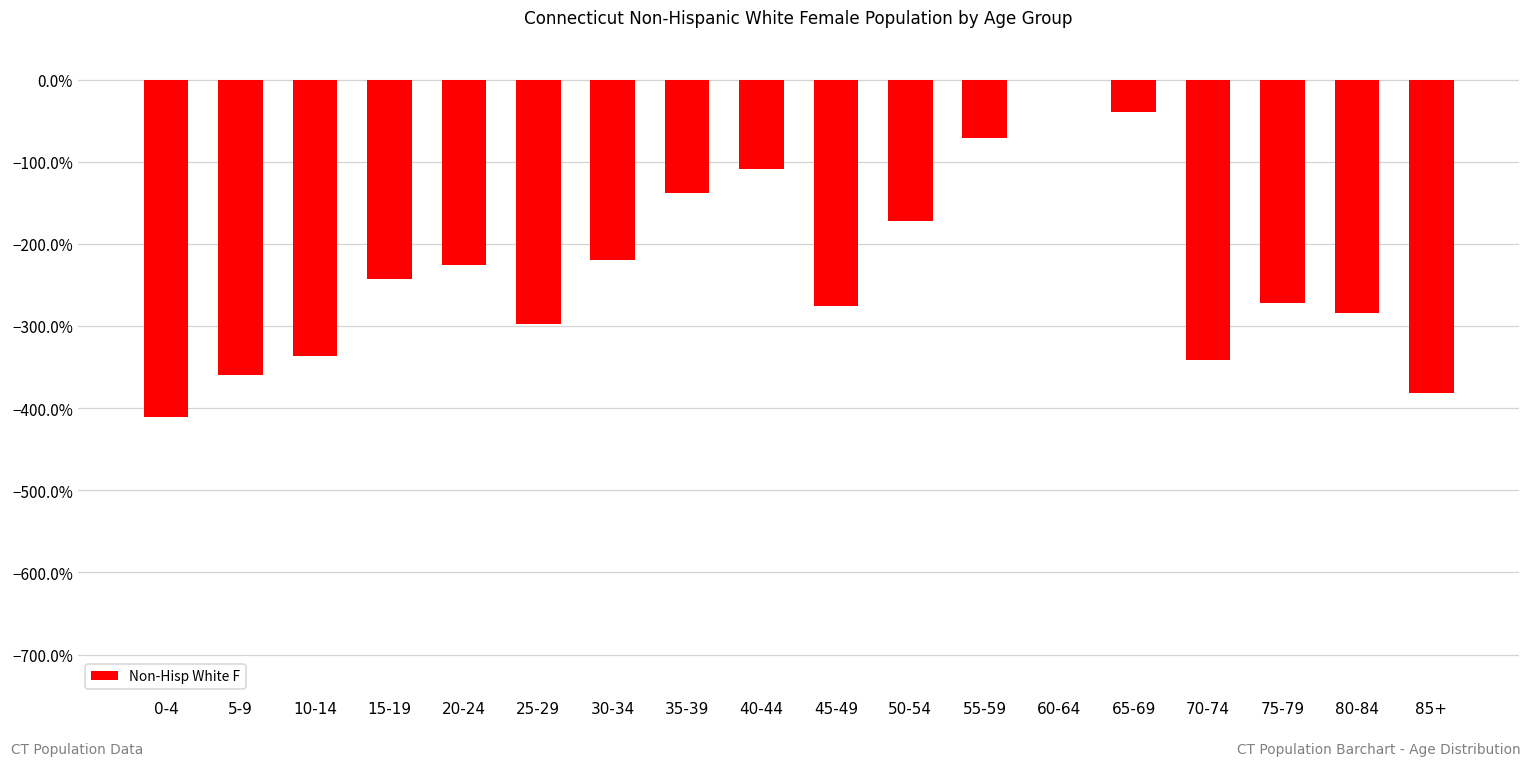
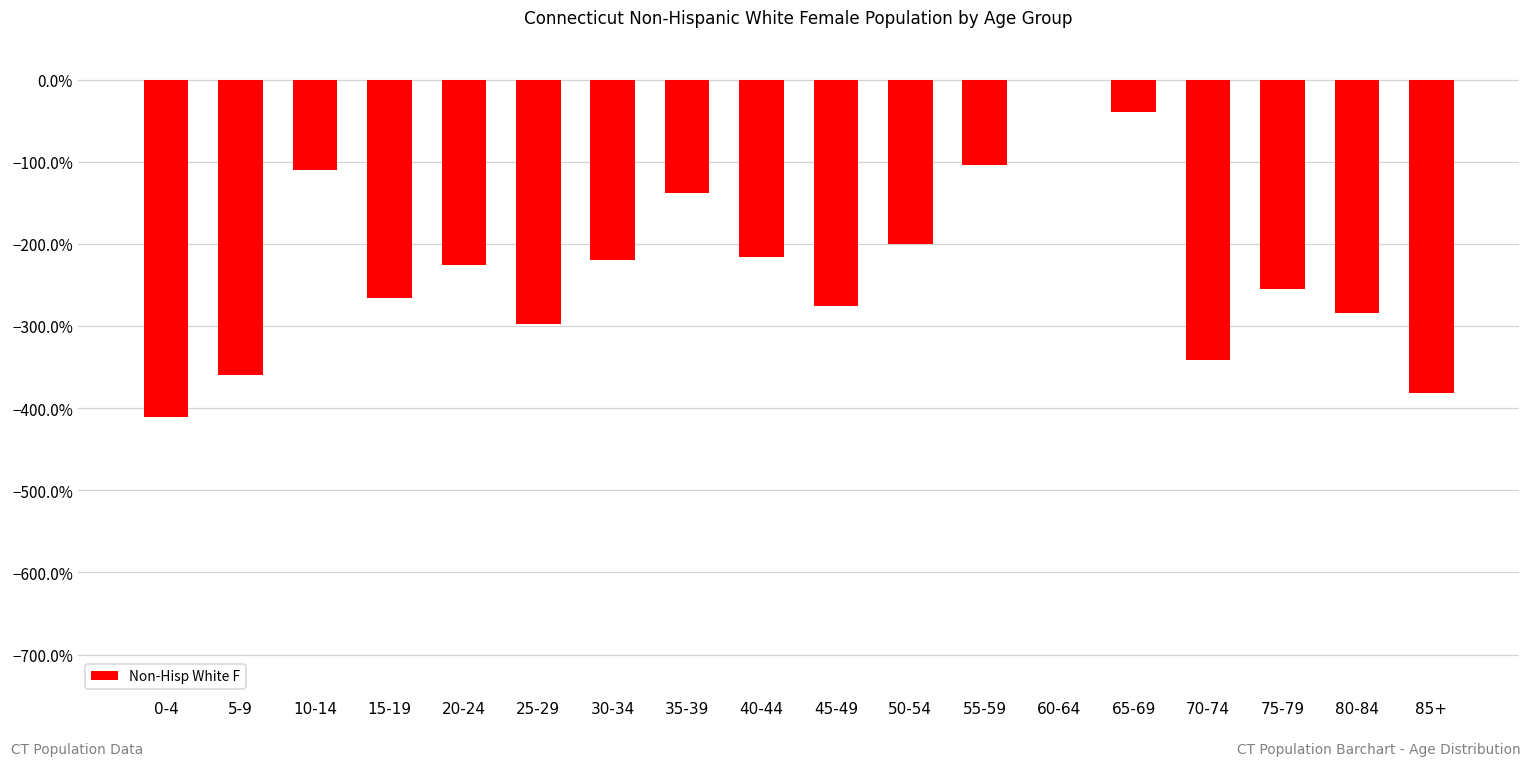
10-14: -340% -> -110%
15-19: -240% -> -270%
40-44: -110% -> -220%
50-54: -170% -> -200%
55-59: -70% -> -100%
75-79: -270% -> -250%
